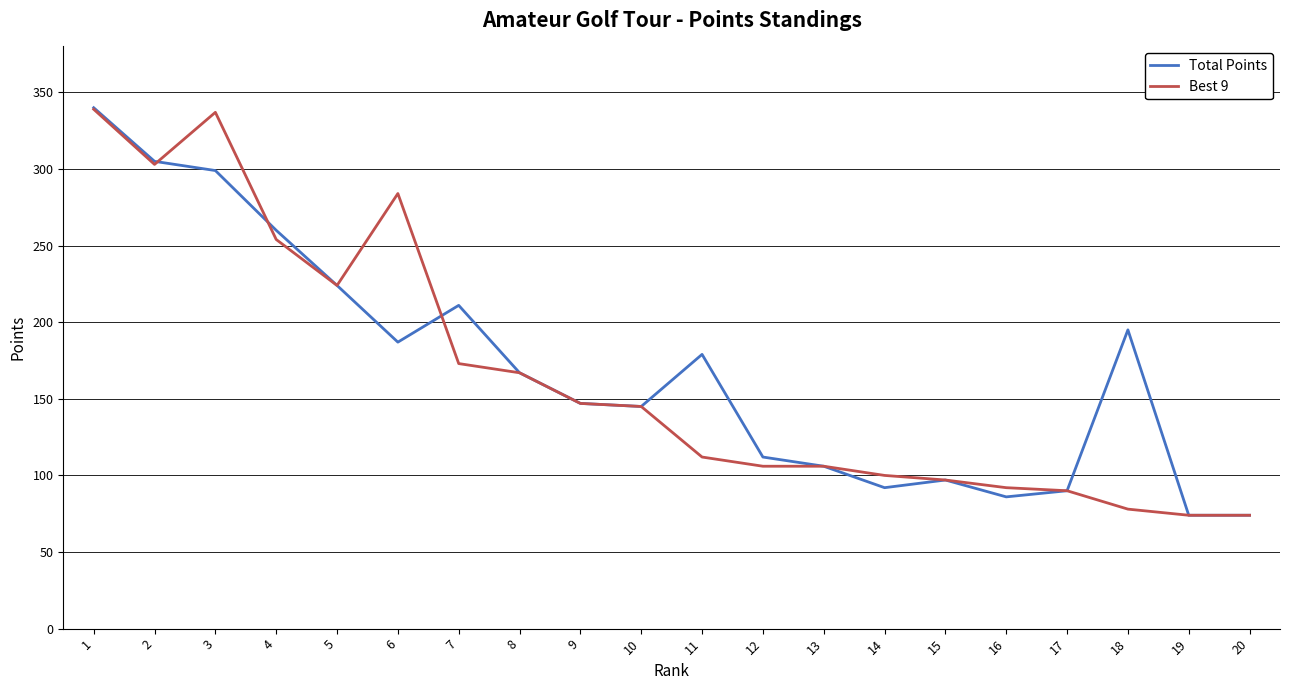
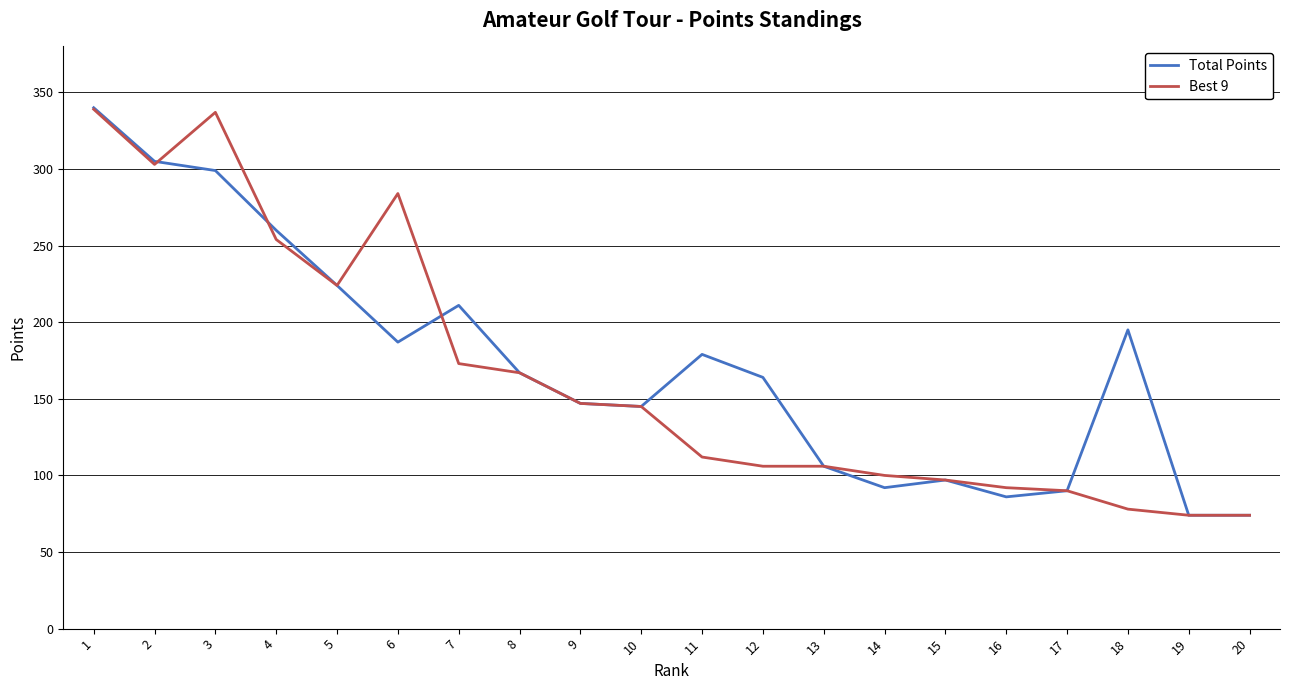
Total Points, 12: 112 -> 164
